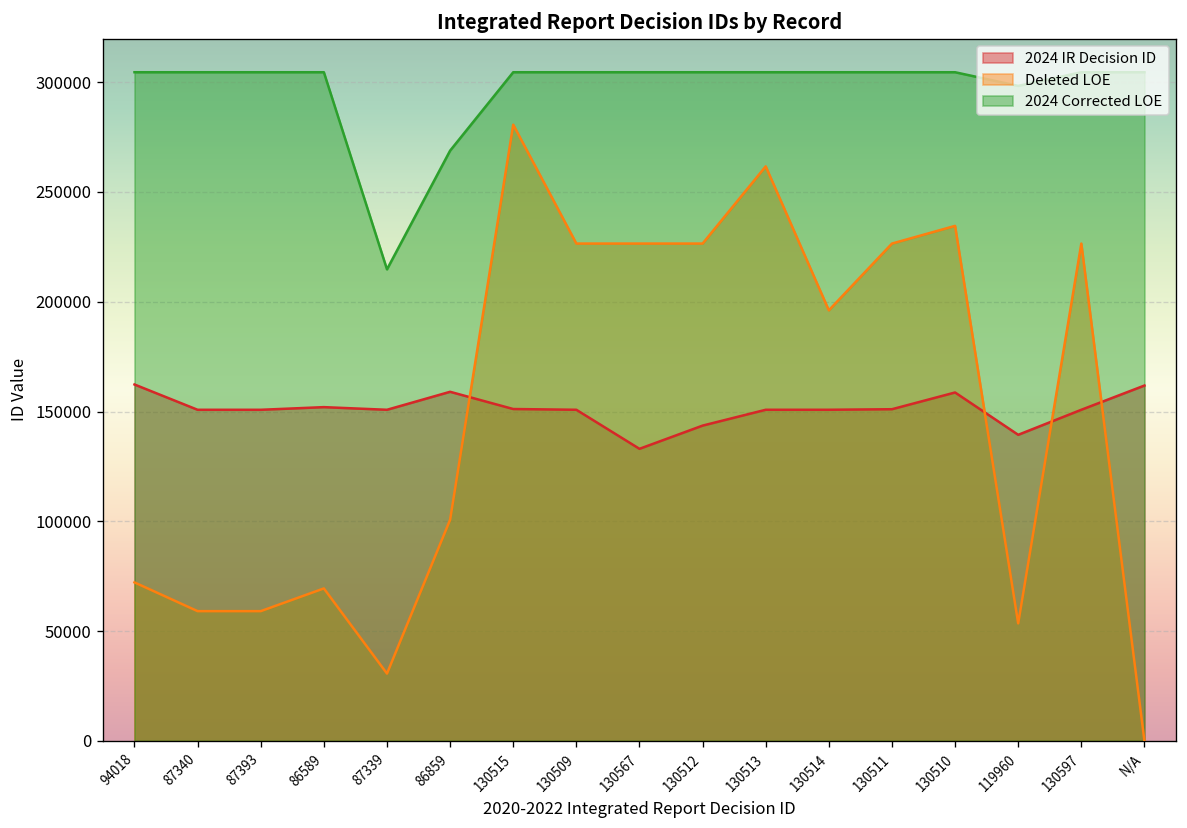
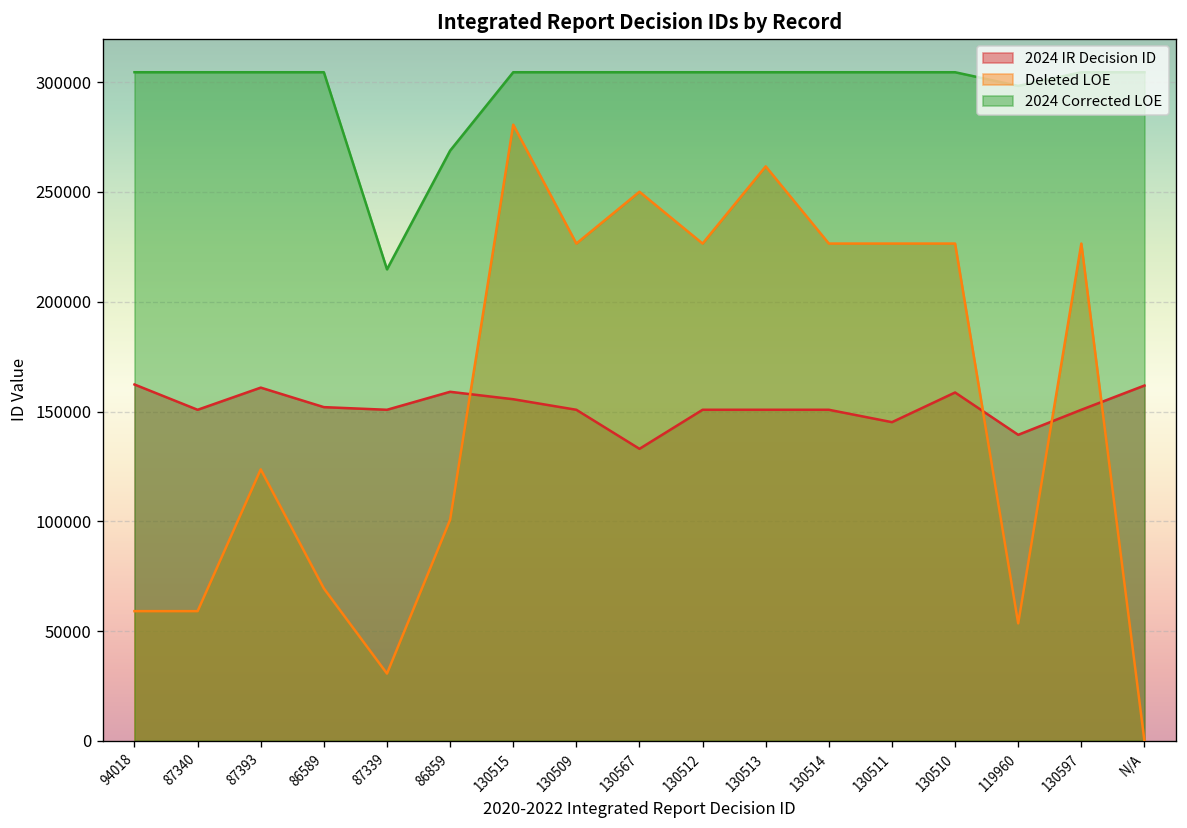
Deleted LOE, 94018: 72000 -> 59000
2024 IR Decision ID, 87393: 151000 -> 161000
Deleted LOE, 87393: 59000 -> 124000
2024 IR Decision ID, 130515: 151000 -> 156000
Deleted LOE, 130567: 227000 -> 250000
2024 IR Decision ID, 130512: 144000 -> 151000
Deleted LOE, 130514: 196000 -> 227000
2024 IR Decision ID, 130511: 151000 -> 145000
Deleted LOE, 130510: 235000 -> 227000
